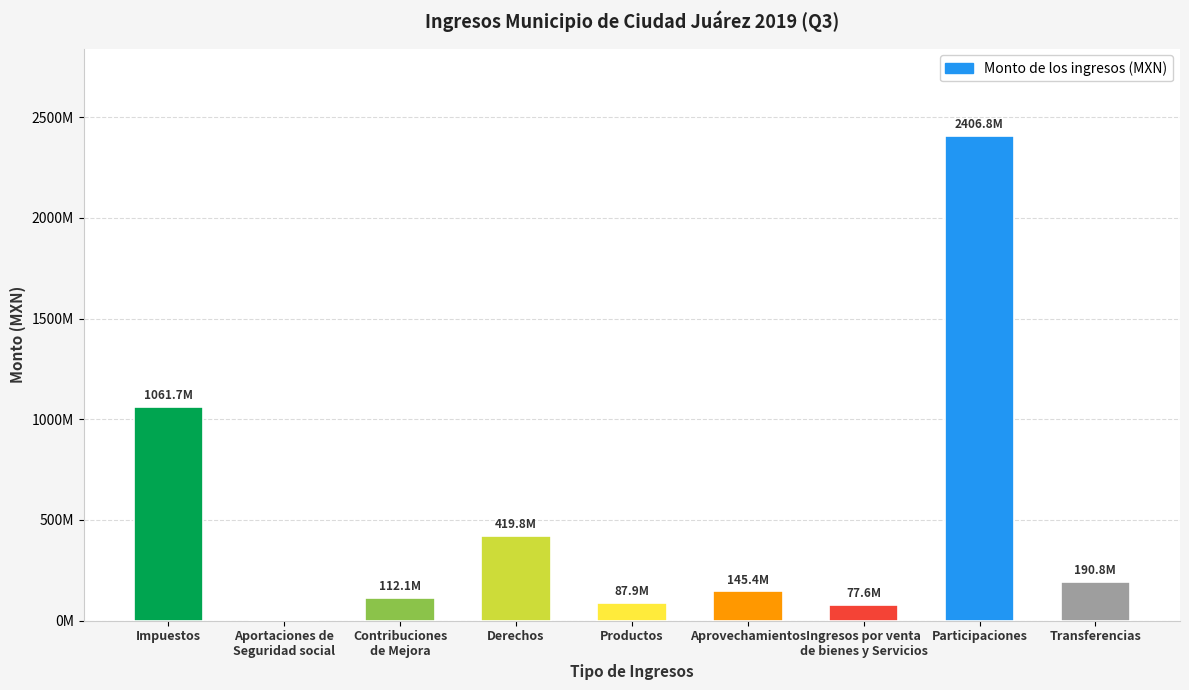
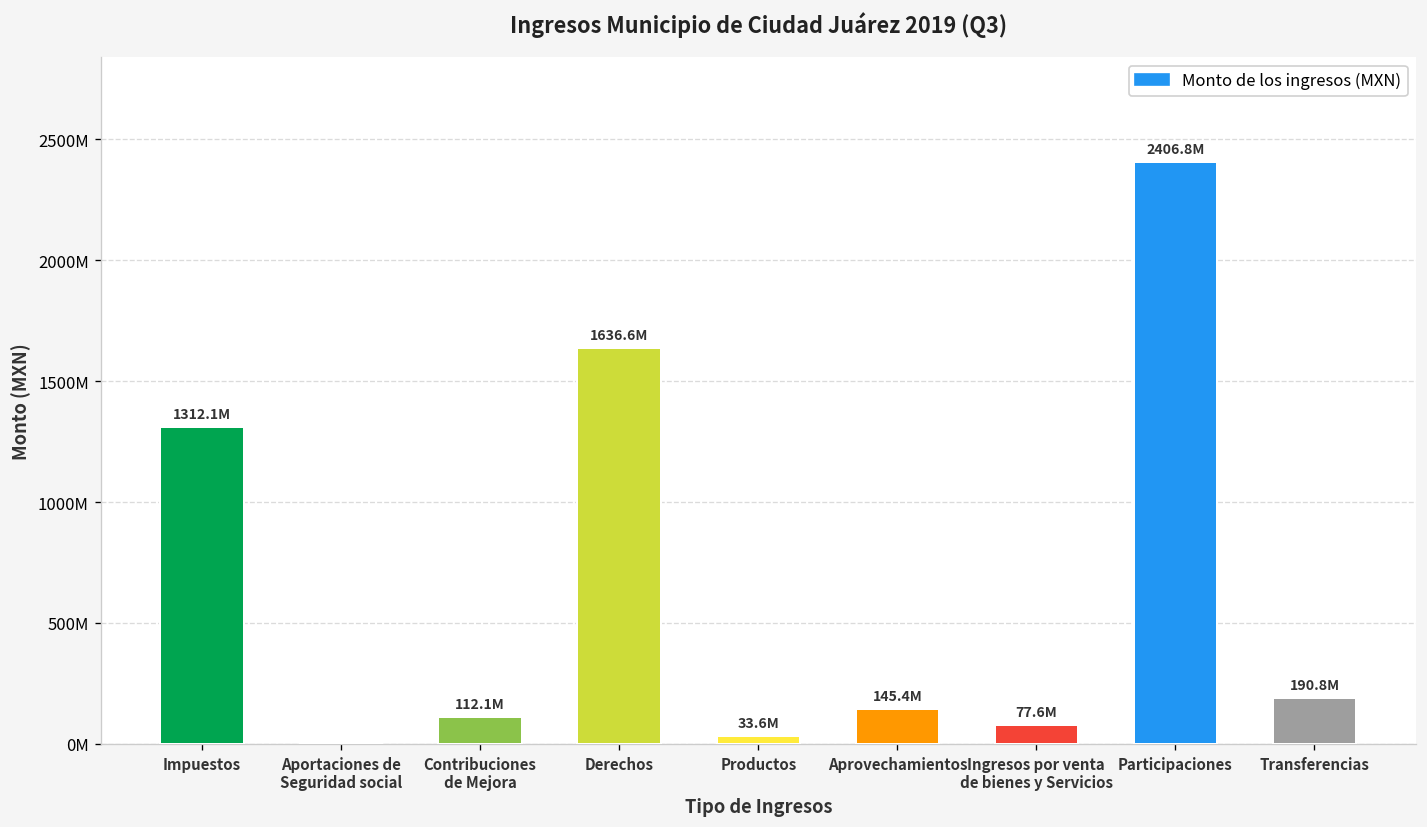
Impuestos: 1061.7M -> 1312.1M
Derechos: 419.8M -> 1636.6M
Productos: 87.9M -> 33.6M
